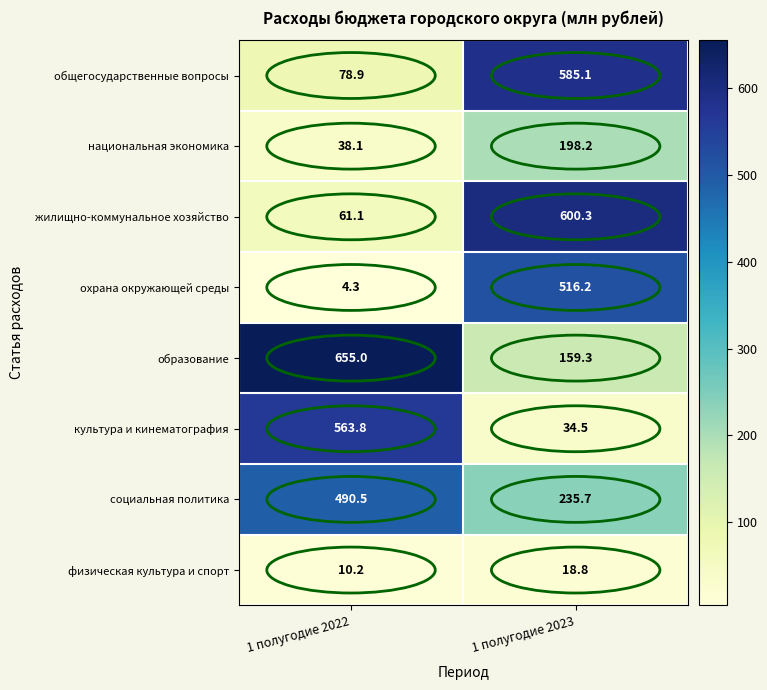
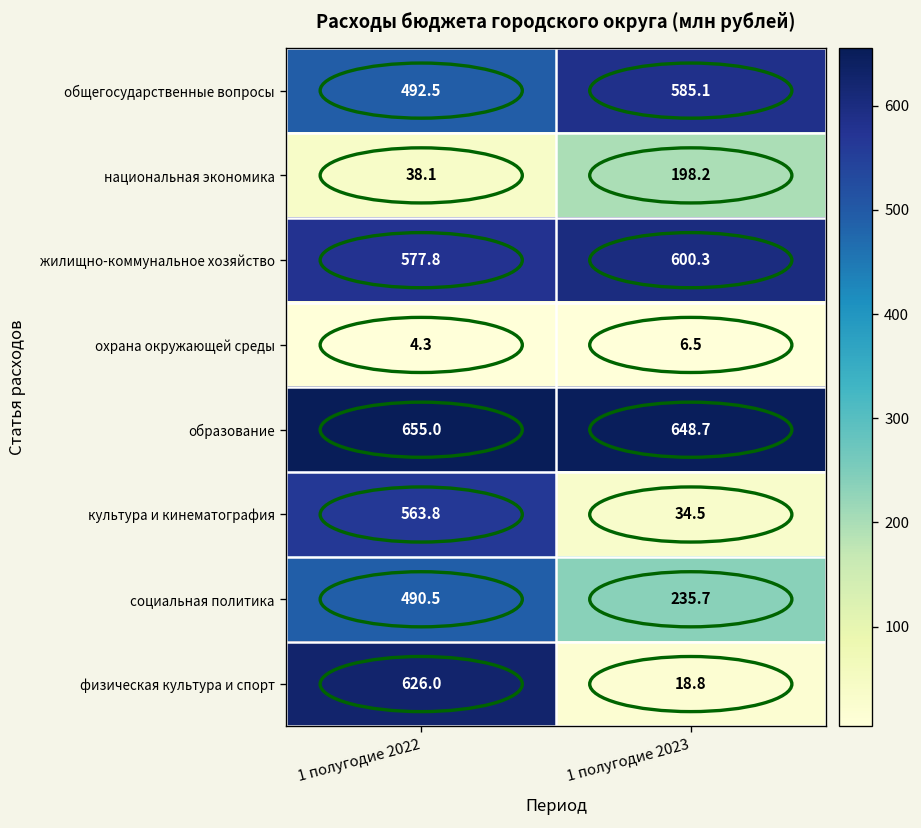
общегосударственные вопросы, 1 полугодие 2022: 78.9 -> 492.5
жилищно-коммунальное хозяйство, 1 полугодие 2022: 61.1 -> 577.8
охрана окружающей среды, 1 полугодие 2023: 516.2 -> 6.5
образование, 1 полугодие 2023: 159.3 -> 648.7
физическая культура и спорт, 1 полугодие 2022: 10.2 -> 626.0
